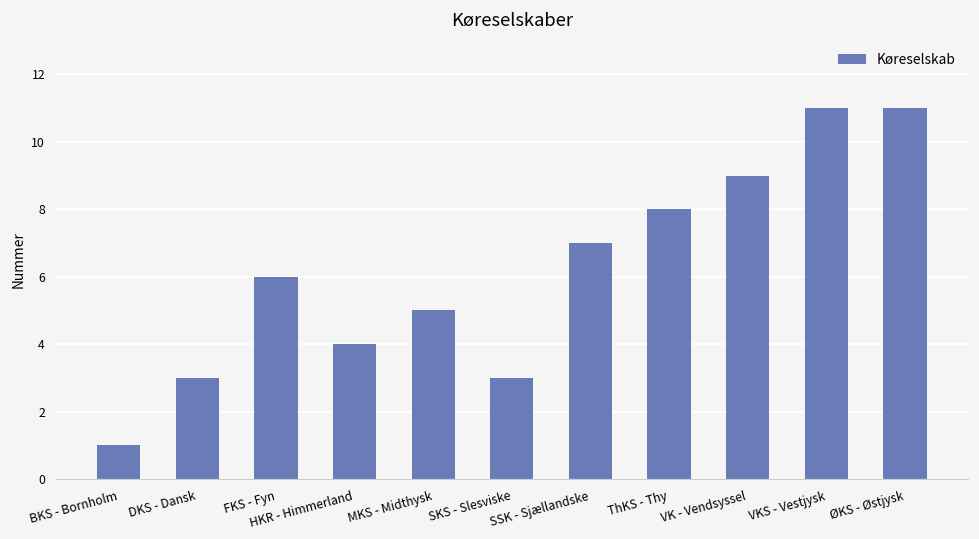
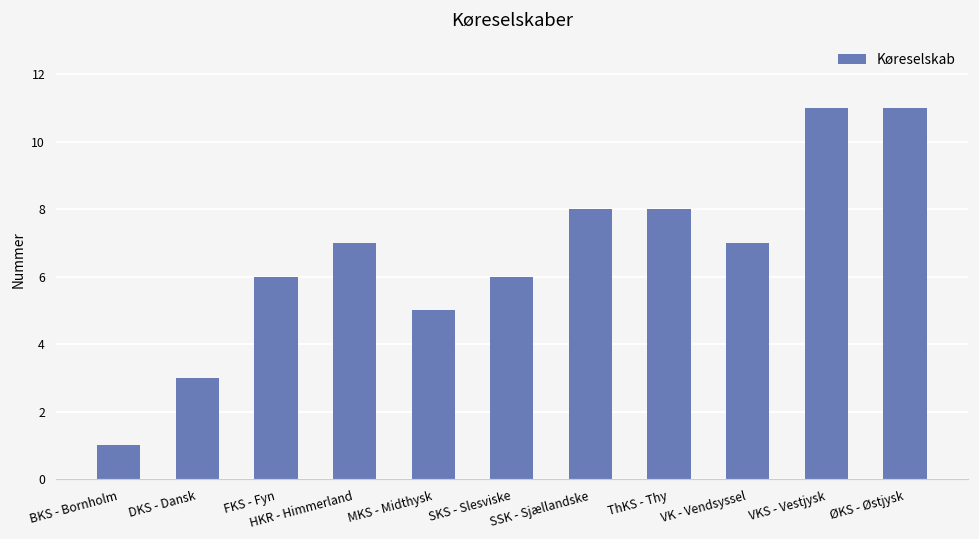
HKR - Himmerland: 4 -> 7
SKS - Slesviske: 3 -> 6
SSK - Sjællandske: 7 -> 8
VK - Vendsyssel: 9 -> 7
